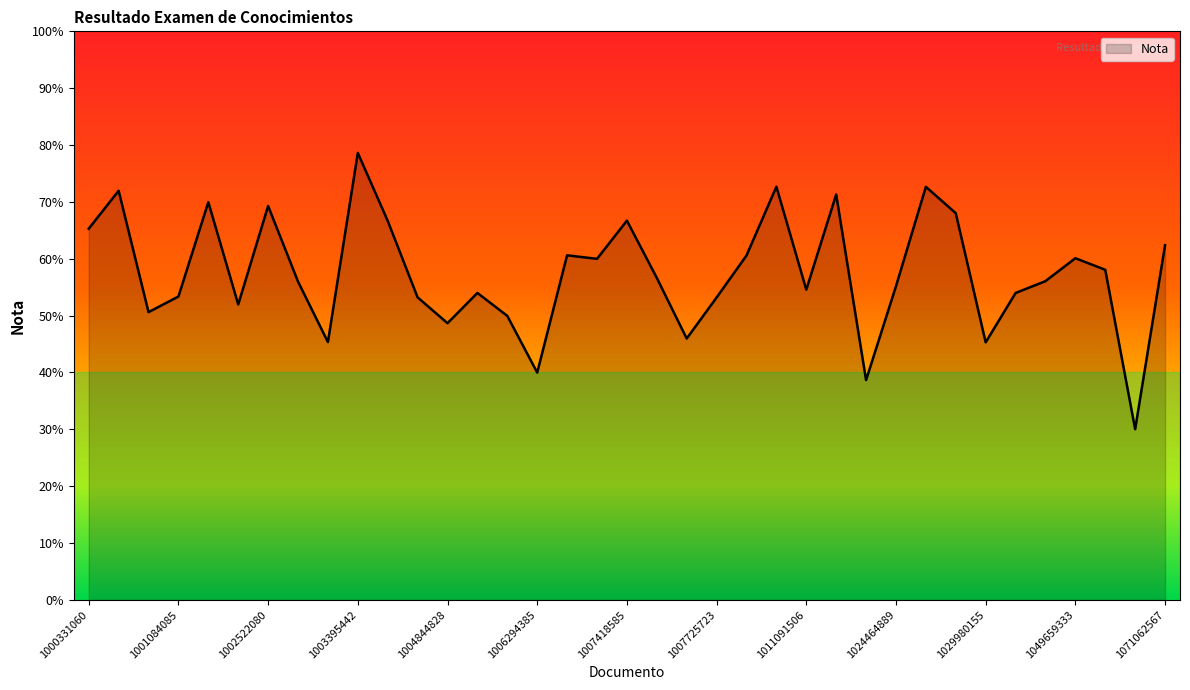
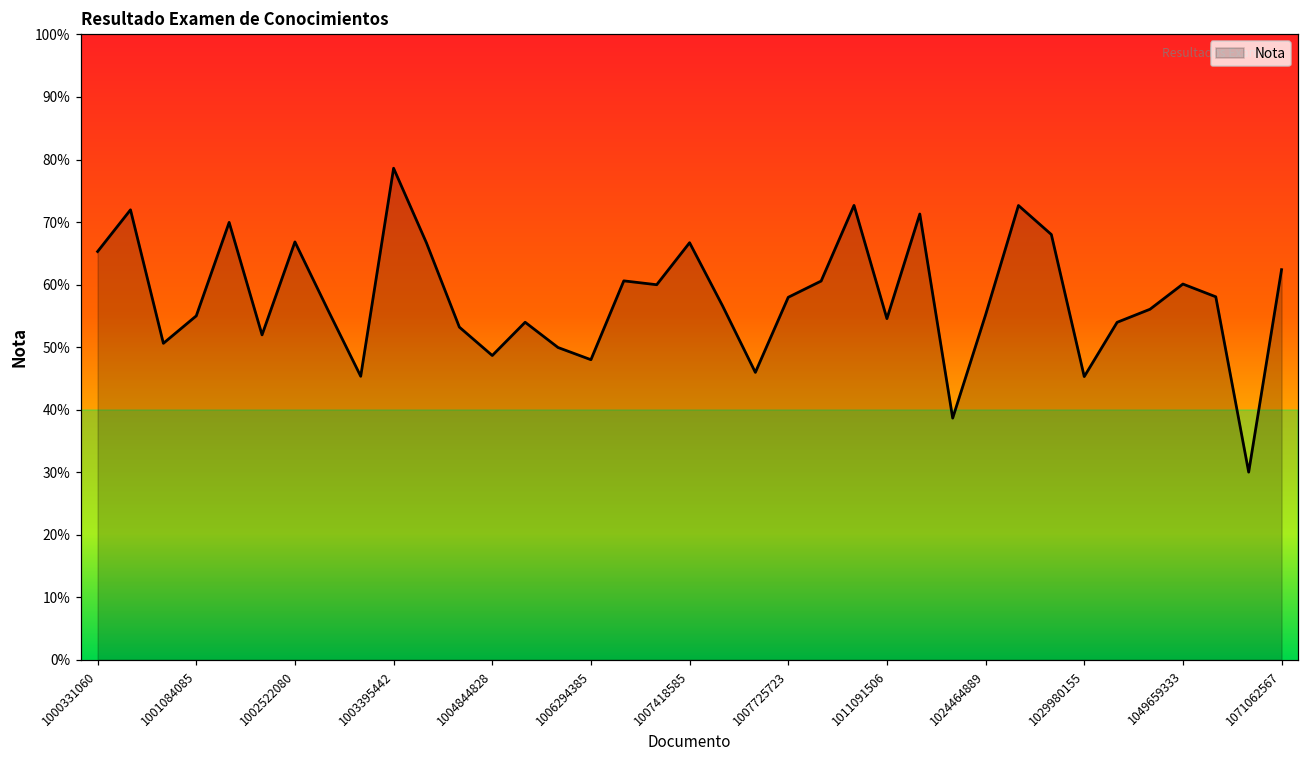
1001084085: 53% -> 55%
1002522080: 69% -> 67%
1006294385: 40% -> 48%
1007725723: 53% -> 58%
